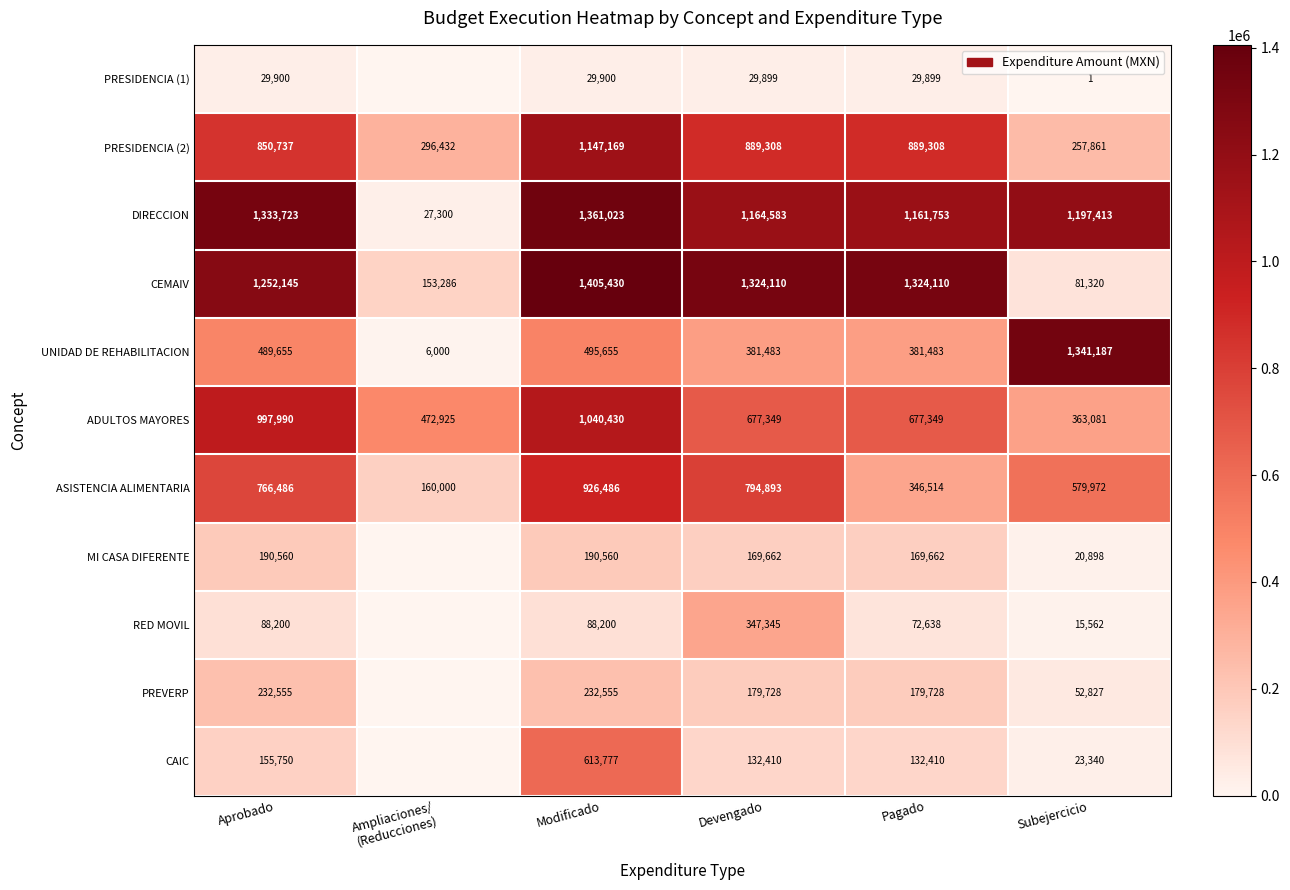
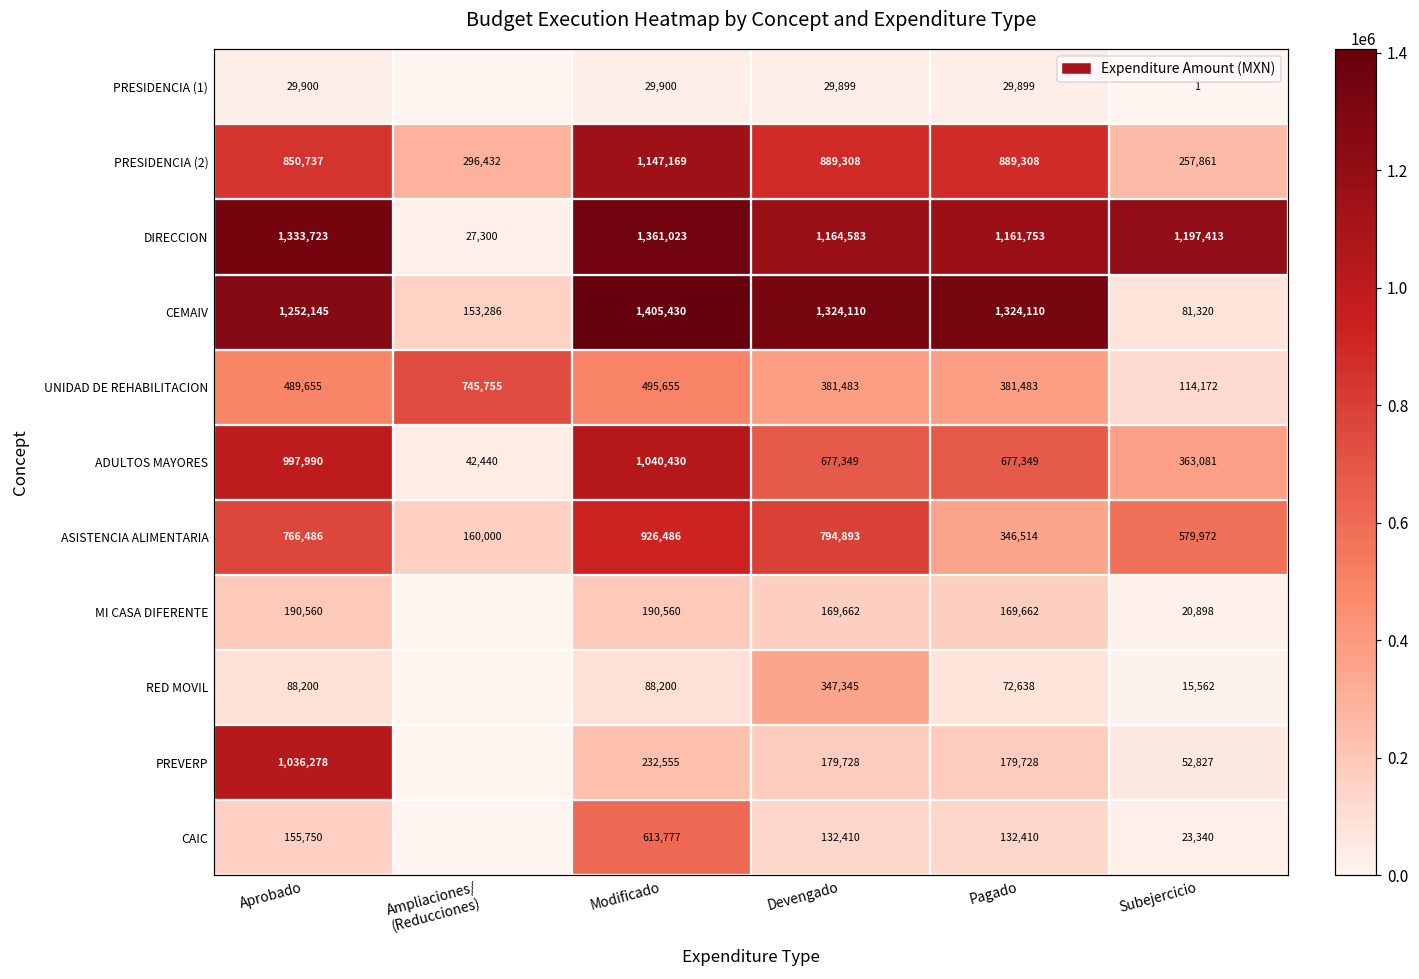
UNIDAD DE REHABILITACION, Ampliaciones/ (Reducciones): 6,000 -> 745,755
UNIDAD DE REHABILITACION, Subejercicio: 1,341,187 -> 114,172
ADULTOS MAYORES, Ampliaciones/ (Reducciones): 472,925 -> 42,440
PREVERP, Aprobado: 232,555 -> 1,036,278
